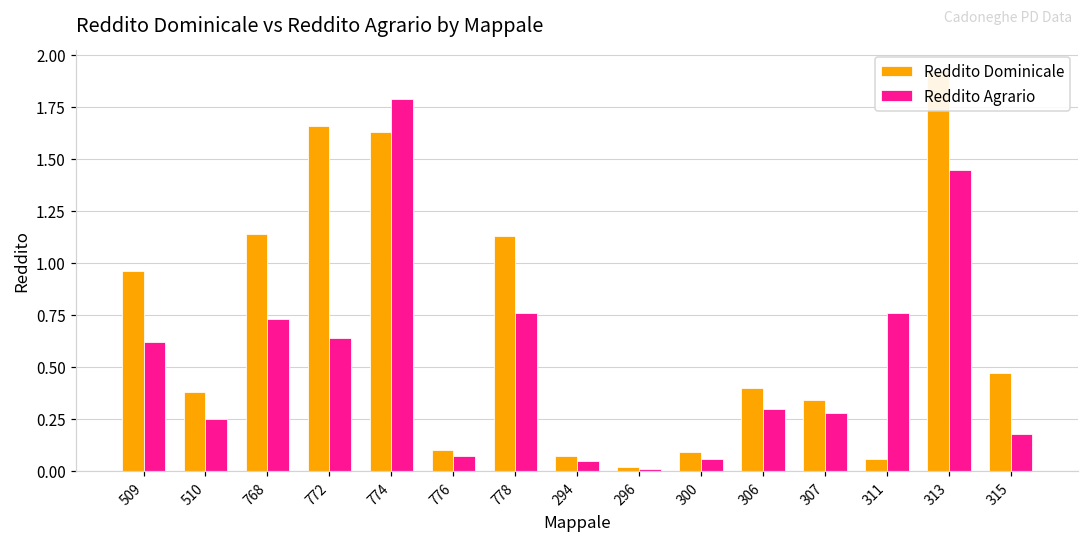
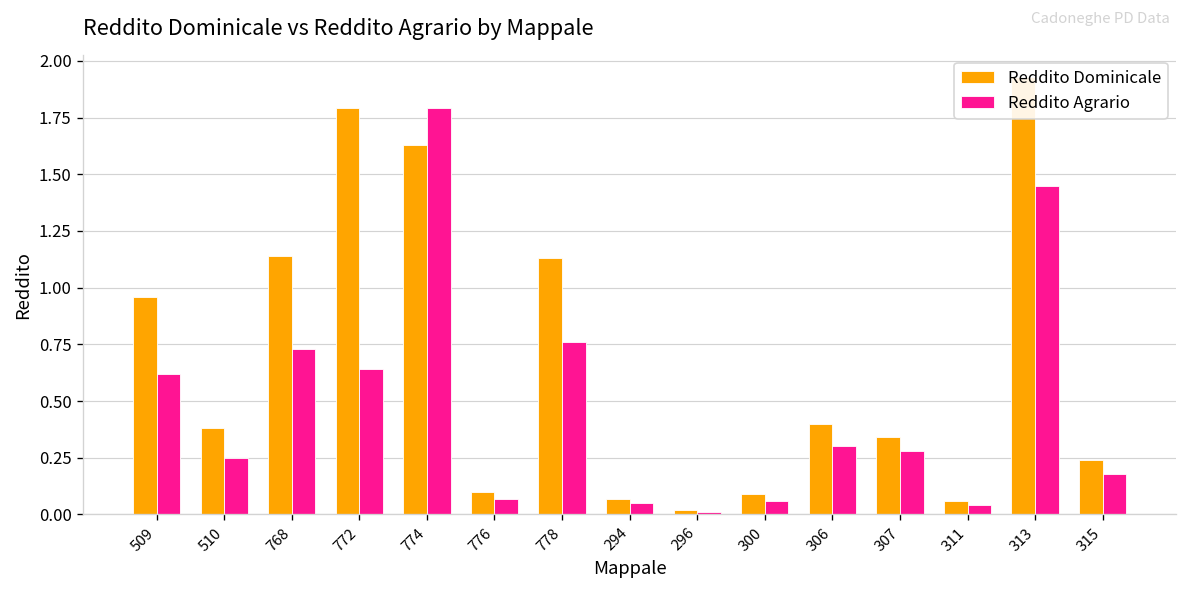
Reddito Dominicale, 772: 1.66 -> 1.79
Reddito Agrario, 311: 0.76 -> 0.04
Reddito Dominicale, 315: 0.47 -> 0.24
